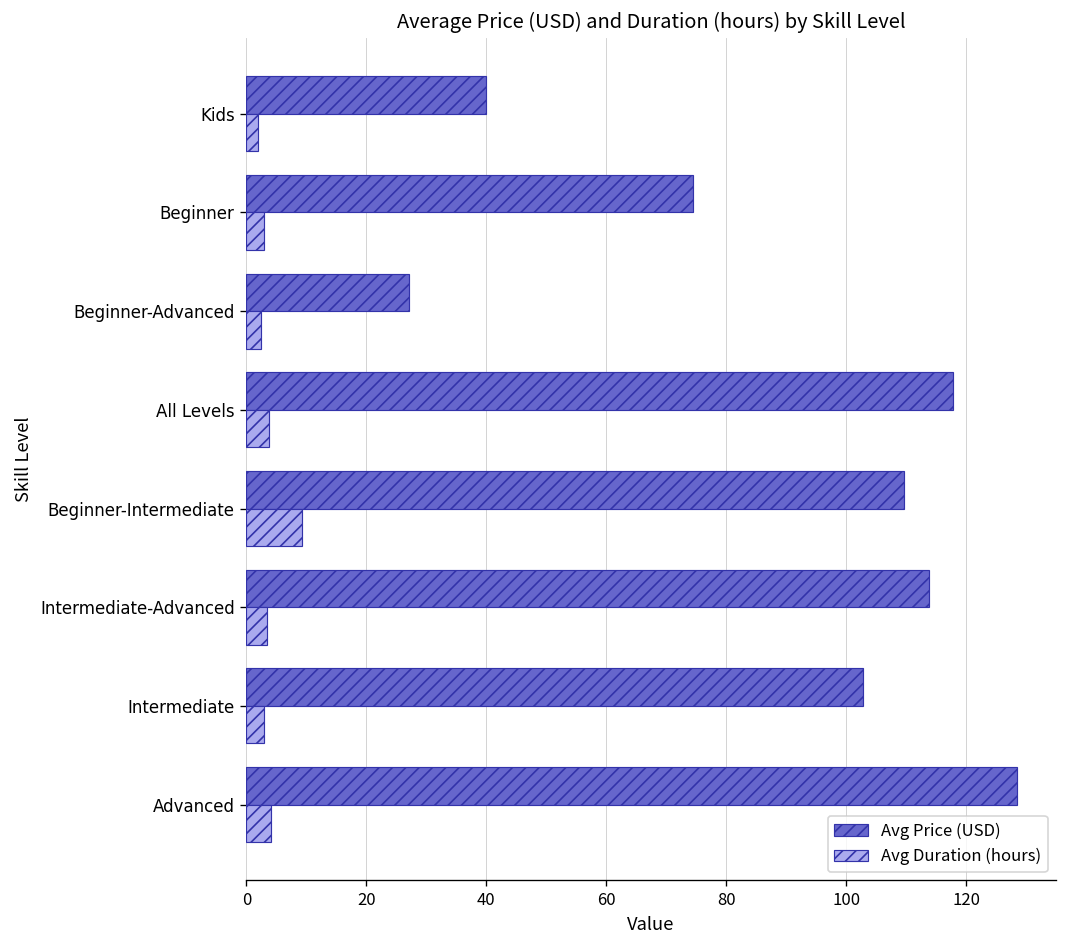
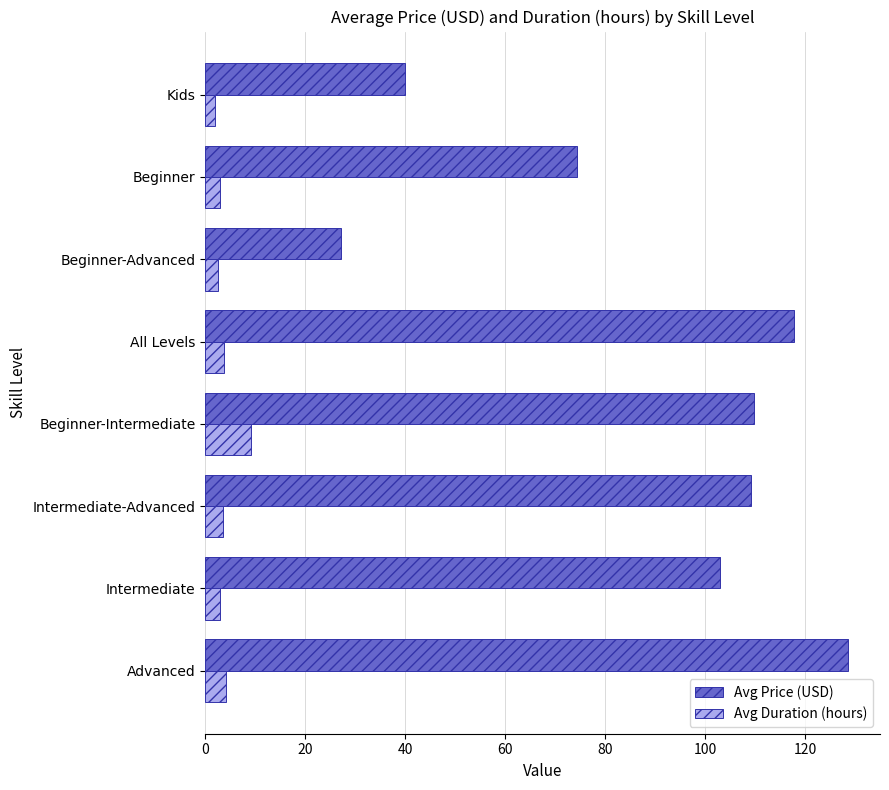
Avg Price (USD), Intermediate-Advanced: 114 -> 109
